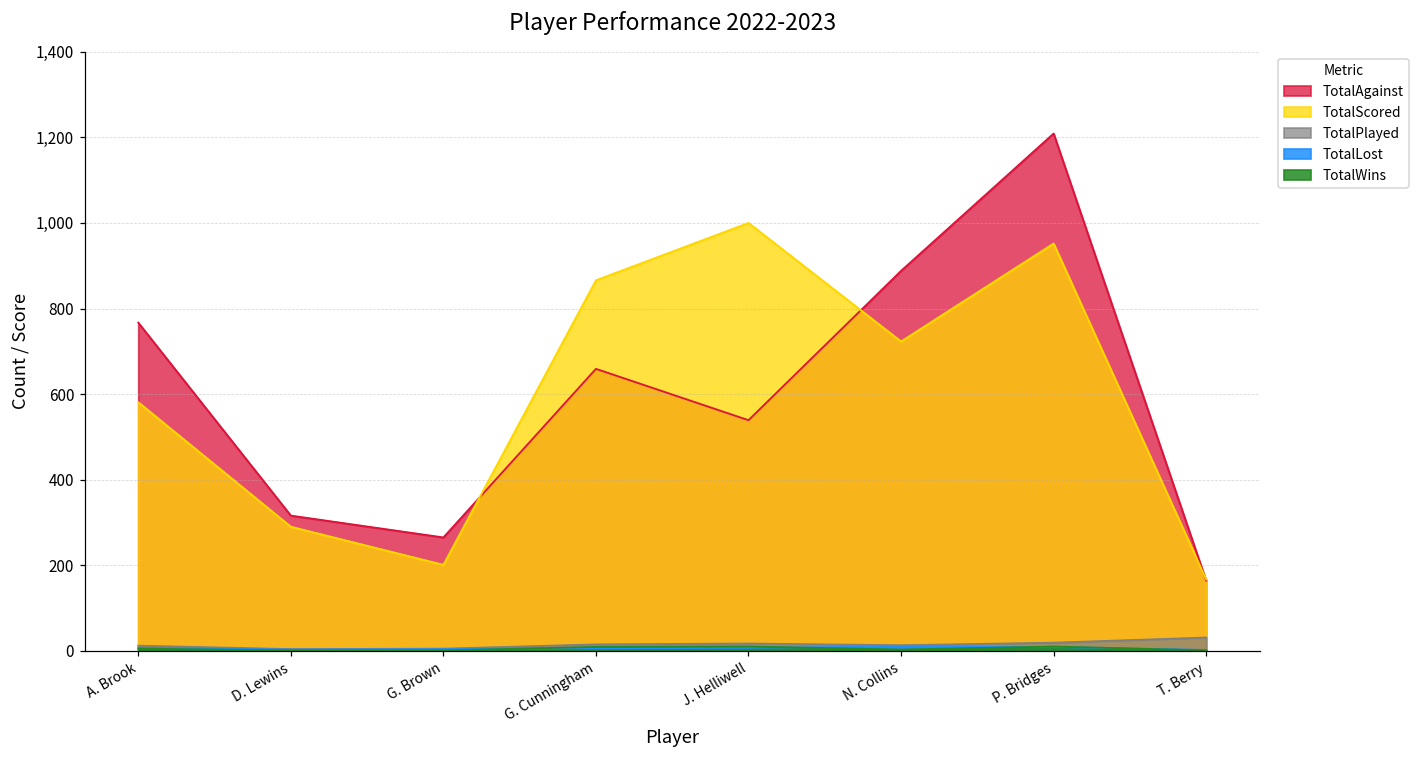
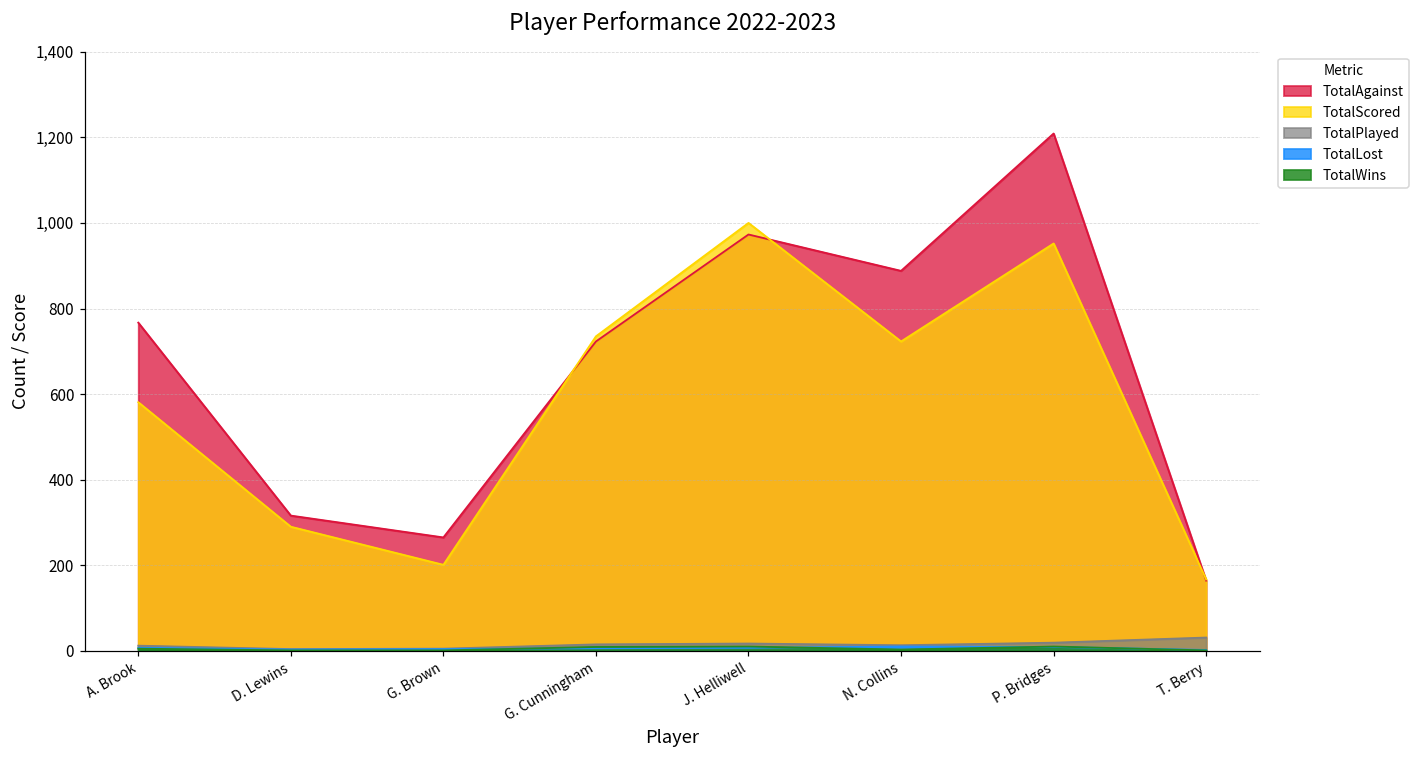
TotalAgainst, G. Cunningham: 660 -> 720
TotalScored, G. Cunningham: 870 -> 740
TotalAgainst, J. Helliwell: 540 -> 970
